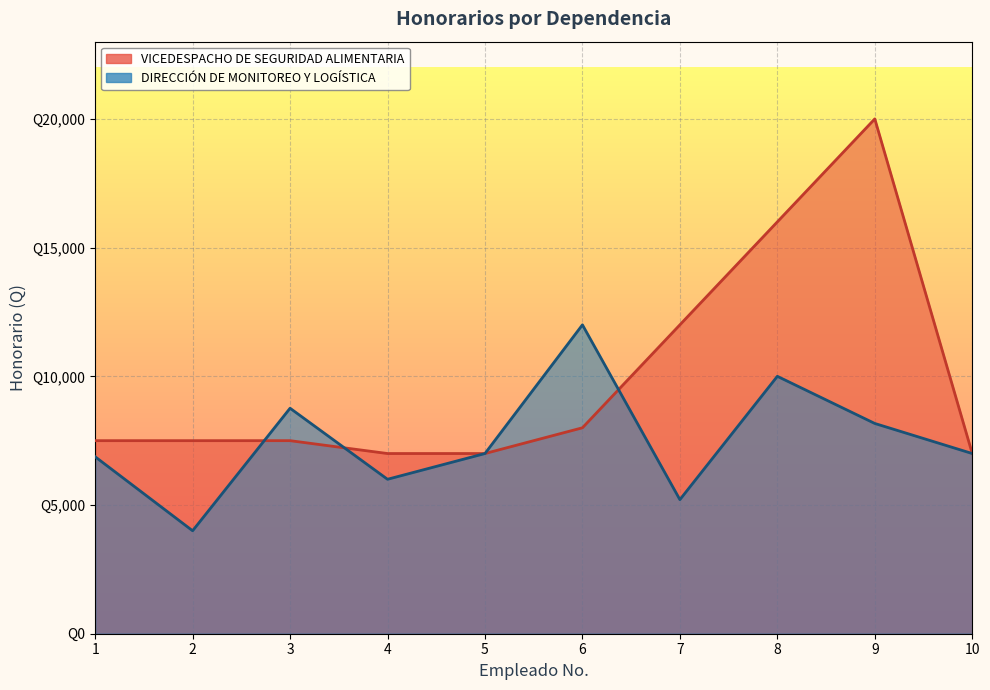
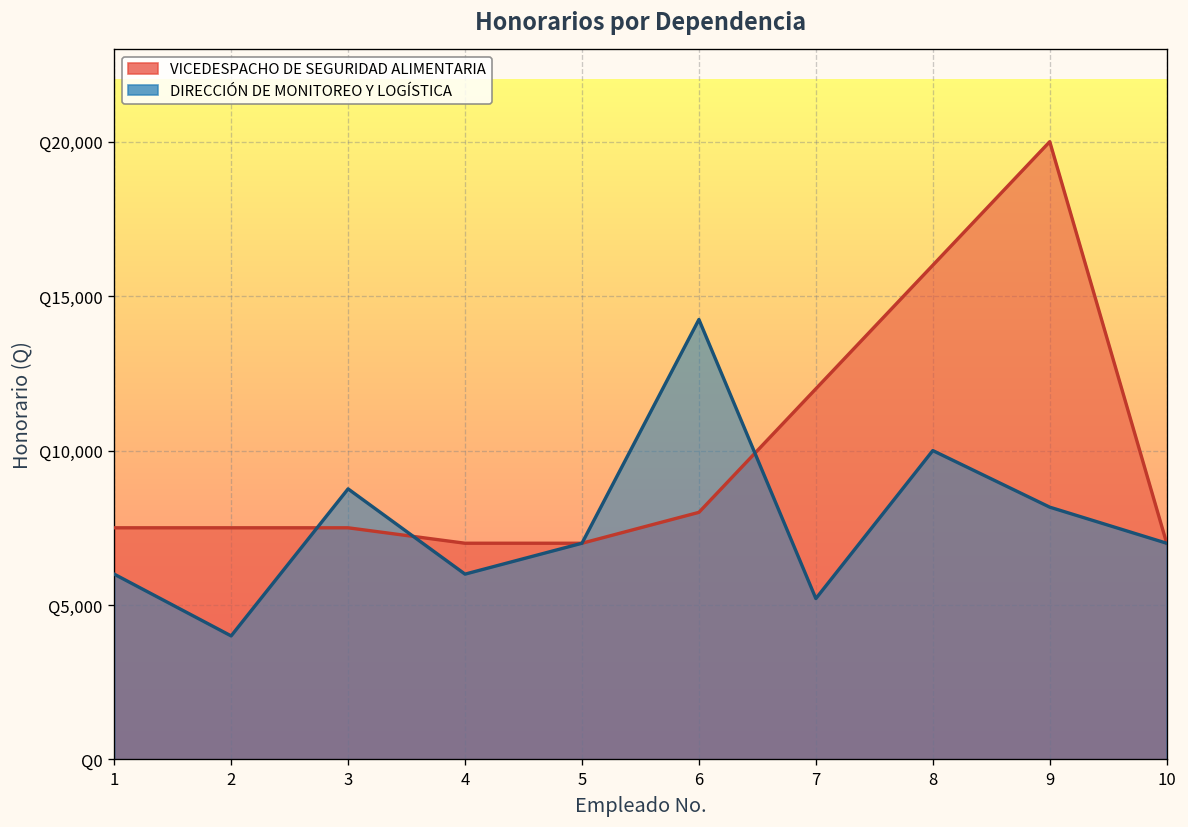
DIRECCIÓN DE MONITOREO Y LOGÍSTICA, 1: Q6,900 -> Q6,000
DIRECCIÓN DE MONITOREO Y LOGÍSTICA, 6: Q12,000 -> Q14,200
